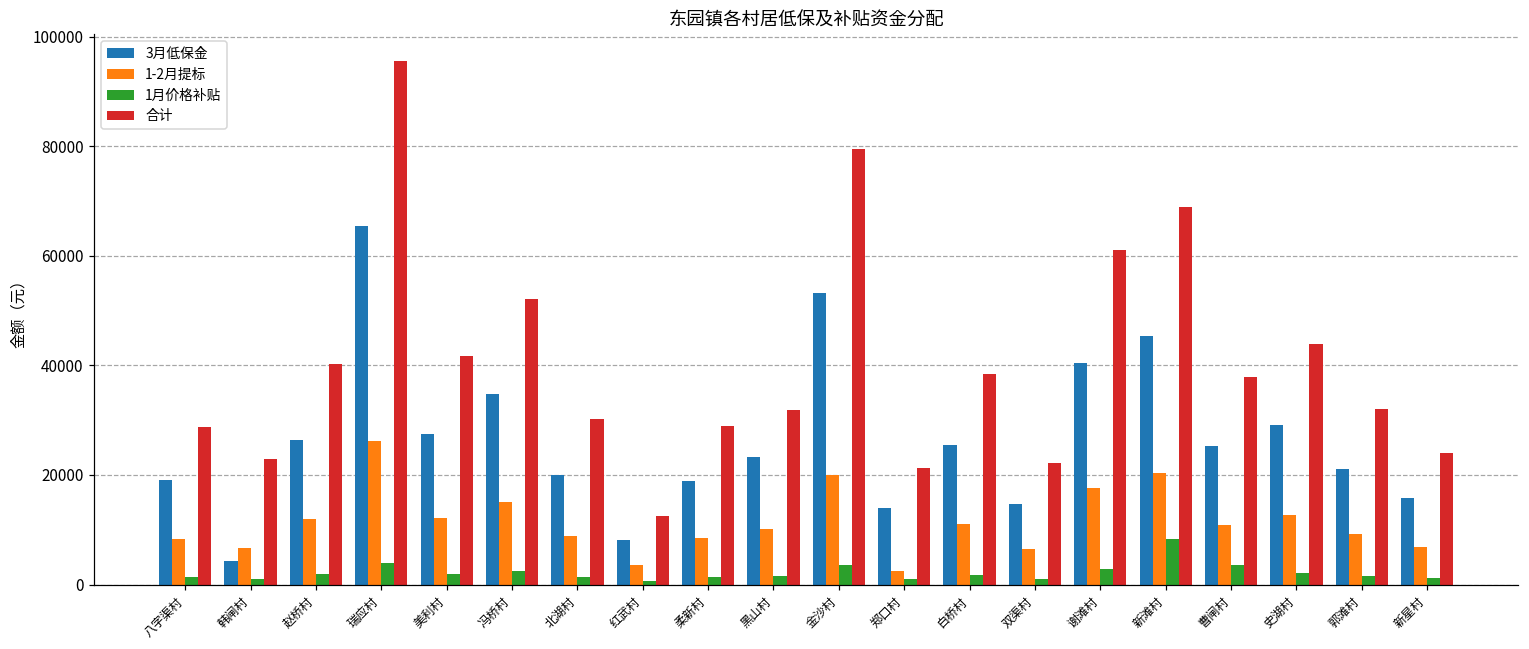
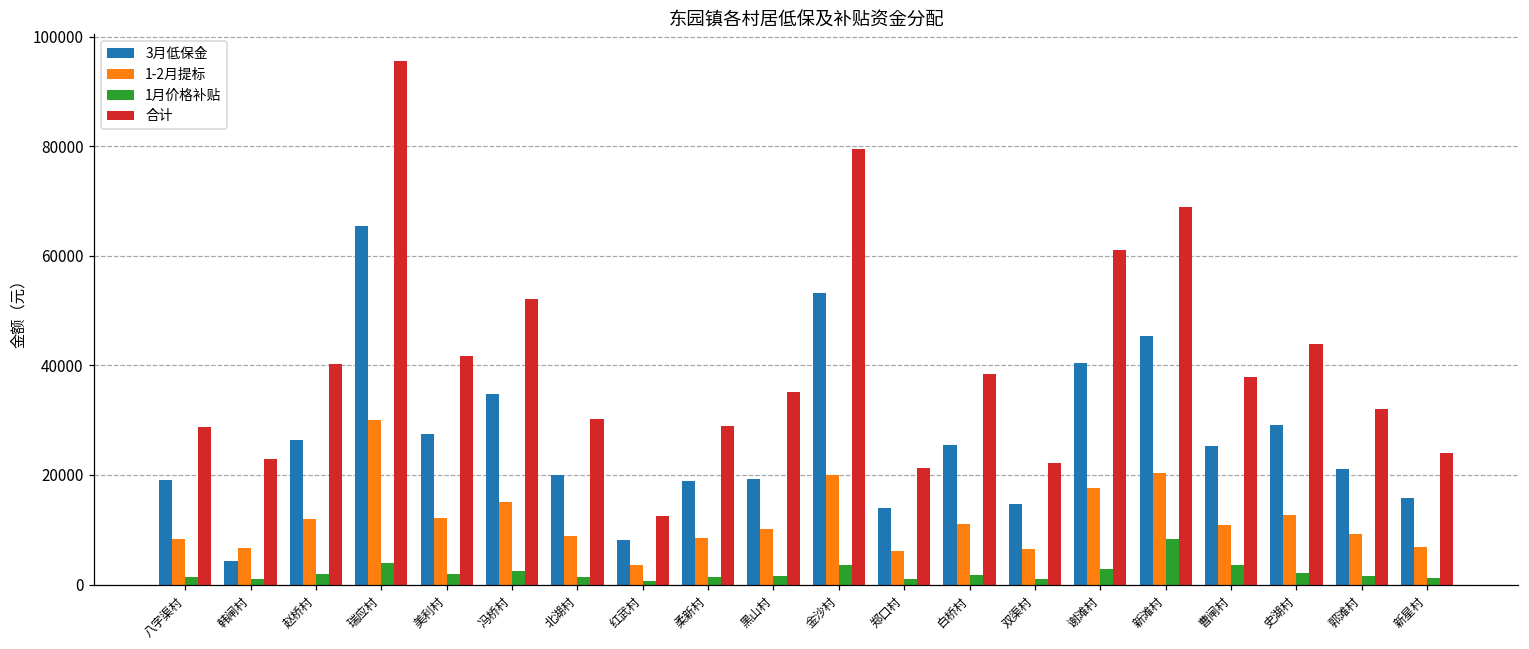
1-2月提标, 瑞应村: 26000 -> 30000
3月低保金, 黑山村: 23000 -> 19000
合计, 黑山村: 32000 -> 35000
1-2月提标, 郑口村: 3000 -> 6000
